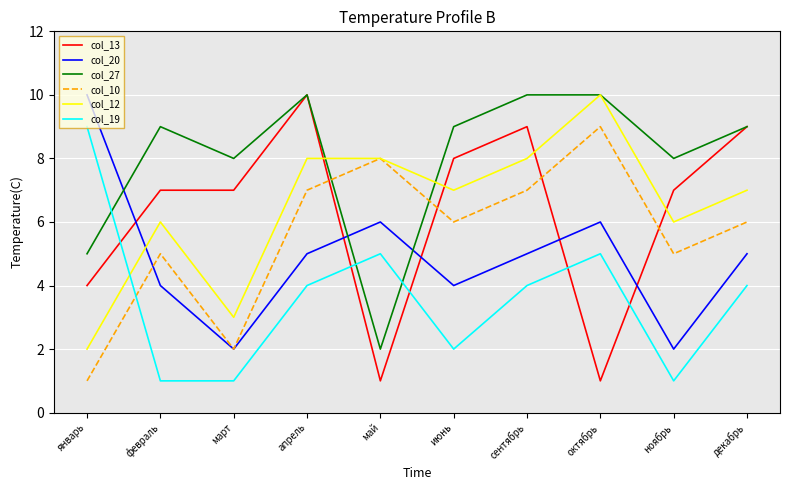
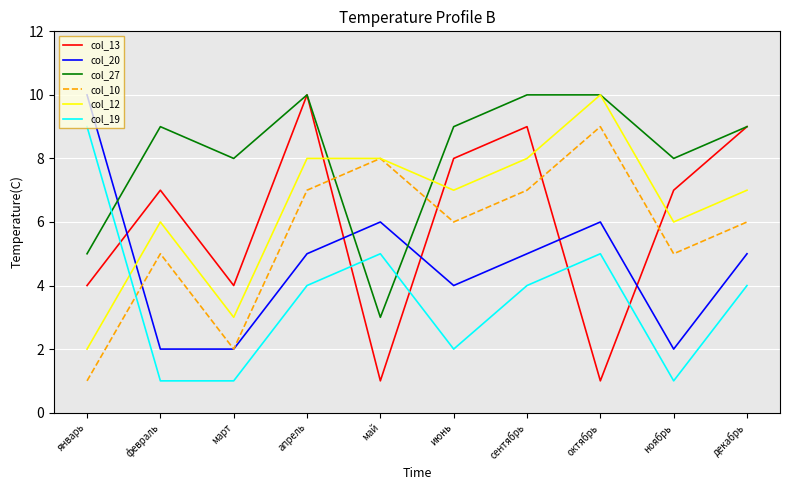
col_20, февраль: 4 -> 2
col_13, март: 7 -> 4
col_27, май: 2 -> 3
